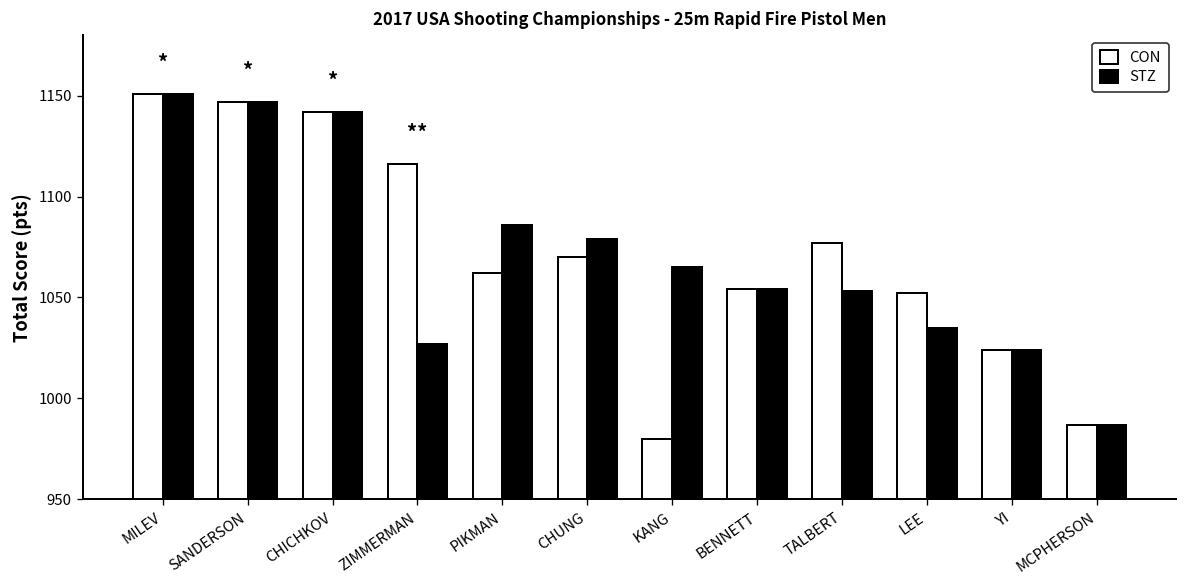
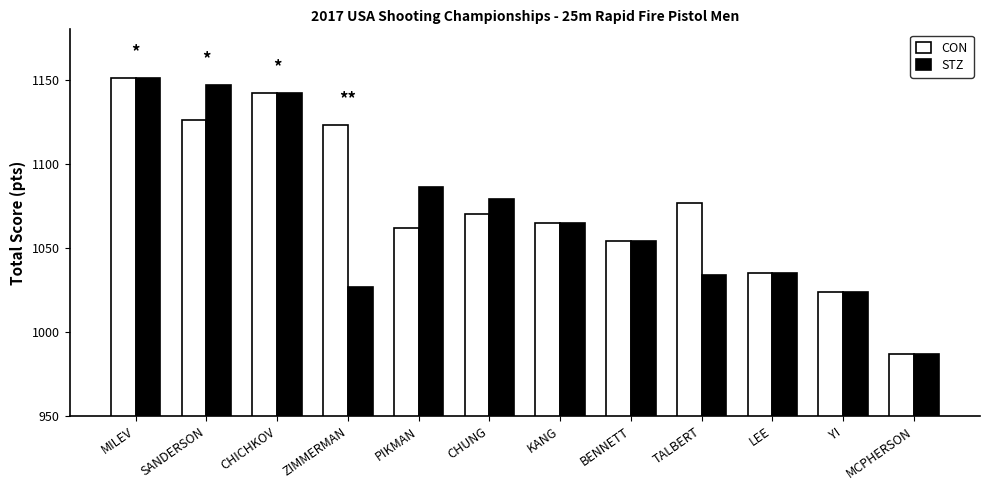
CON, SANDERSON: 1147 -> 1126
CON, ZIMMERMAN: 1116 -> 1123
CON, KANG: 980 -> 1065
STZ, TALBERT: 1053 -> 1034
CON, LEE: 1052 -> 1035
